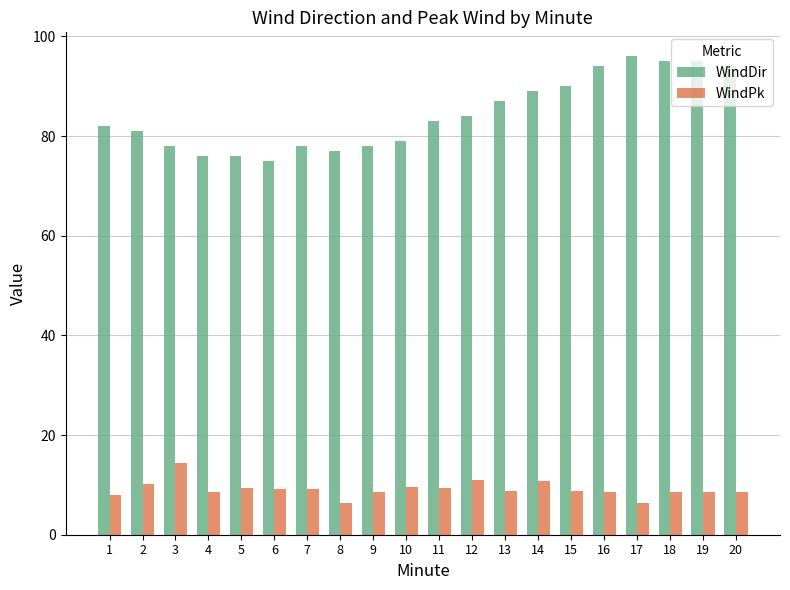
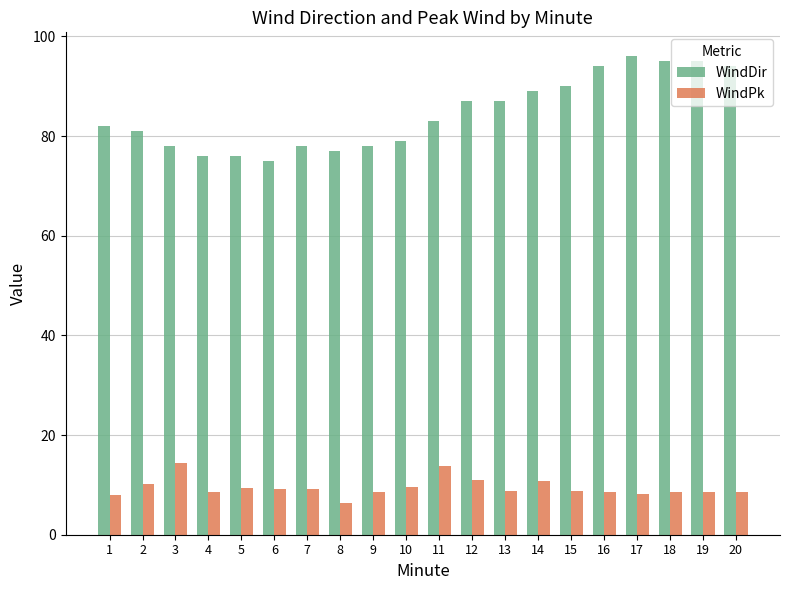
WindPk, 11: 9 -> 14
WindDir, 12: 84 -> 87
WindPk, 17: 6 -> 8
